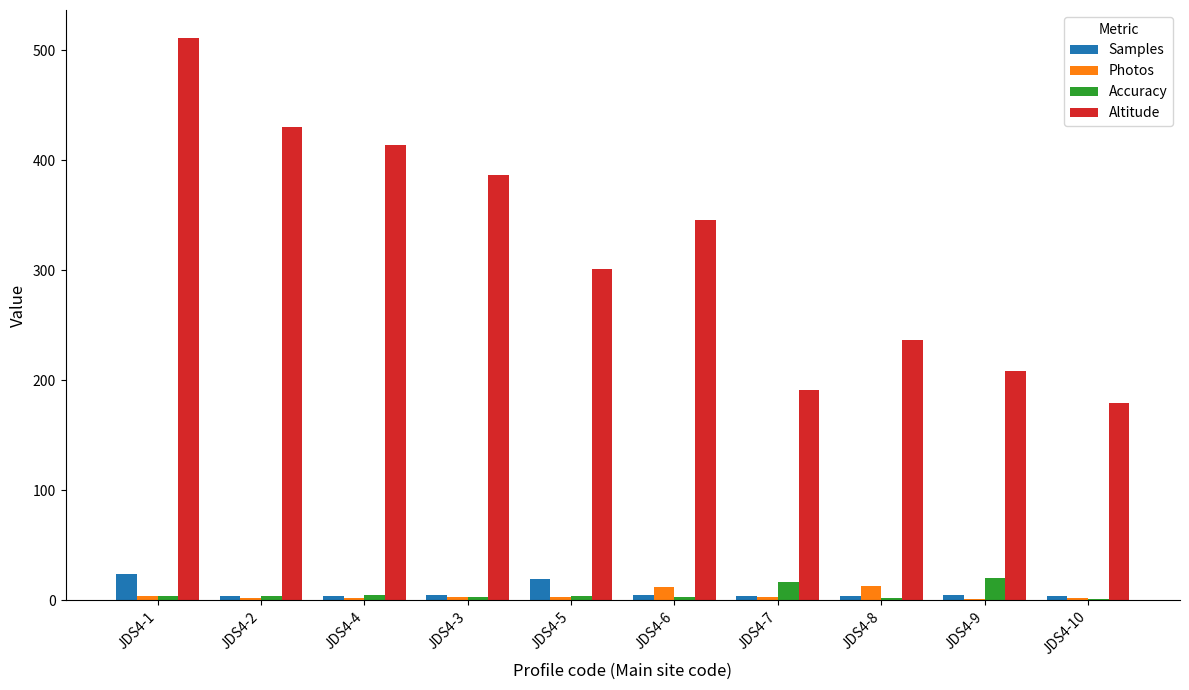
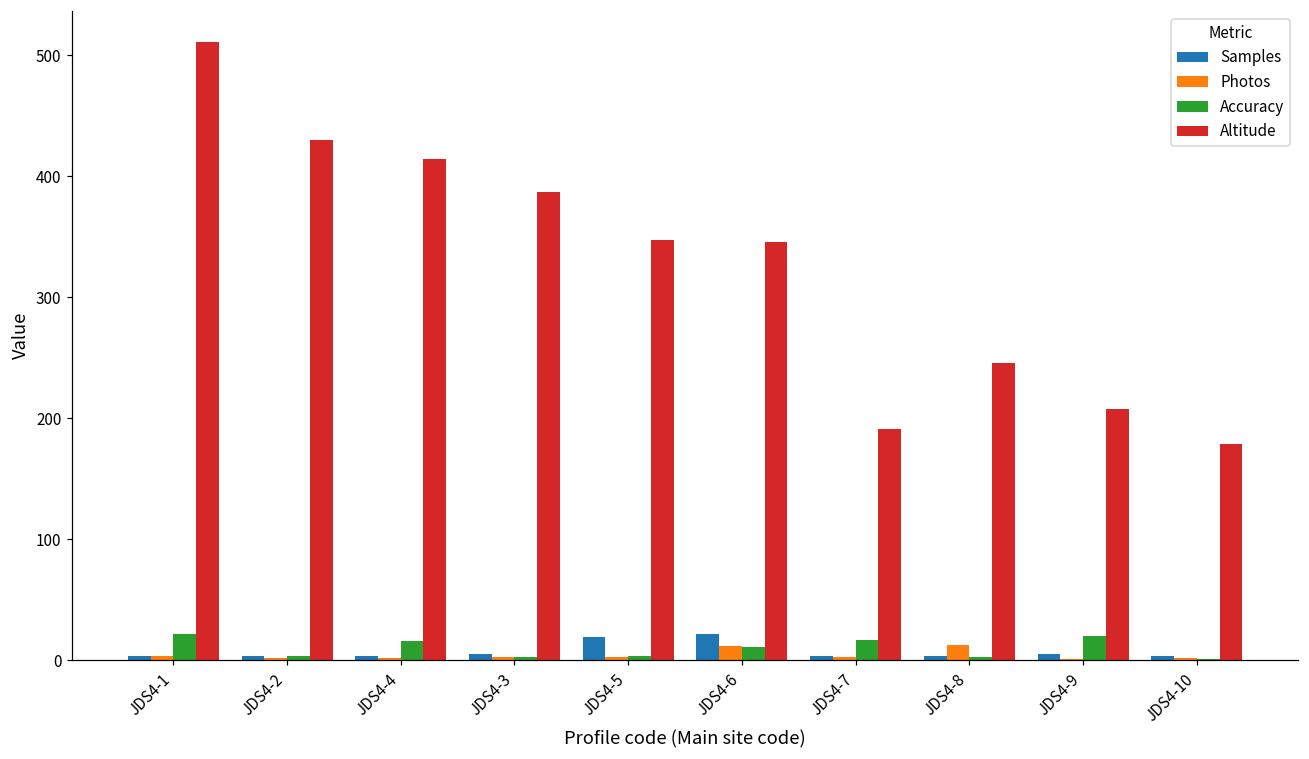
Samples, JDS4-1: 24 -> 4
Accuracy, JDS4-1: 4 -> 22
Accuracy, JDS4-4: 5 -> 16
Altitude, JDS4-5: 301 -> 347
Samples, JDS4-6: 5 -> 22
Accuracy, JDS4-6: 3 -> 11
Altitude, JDS4-8: 237 -> 246
